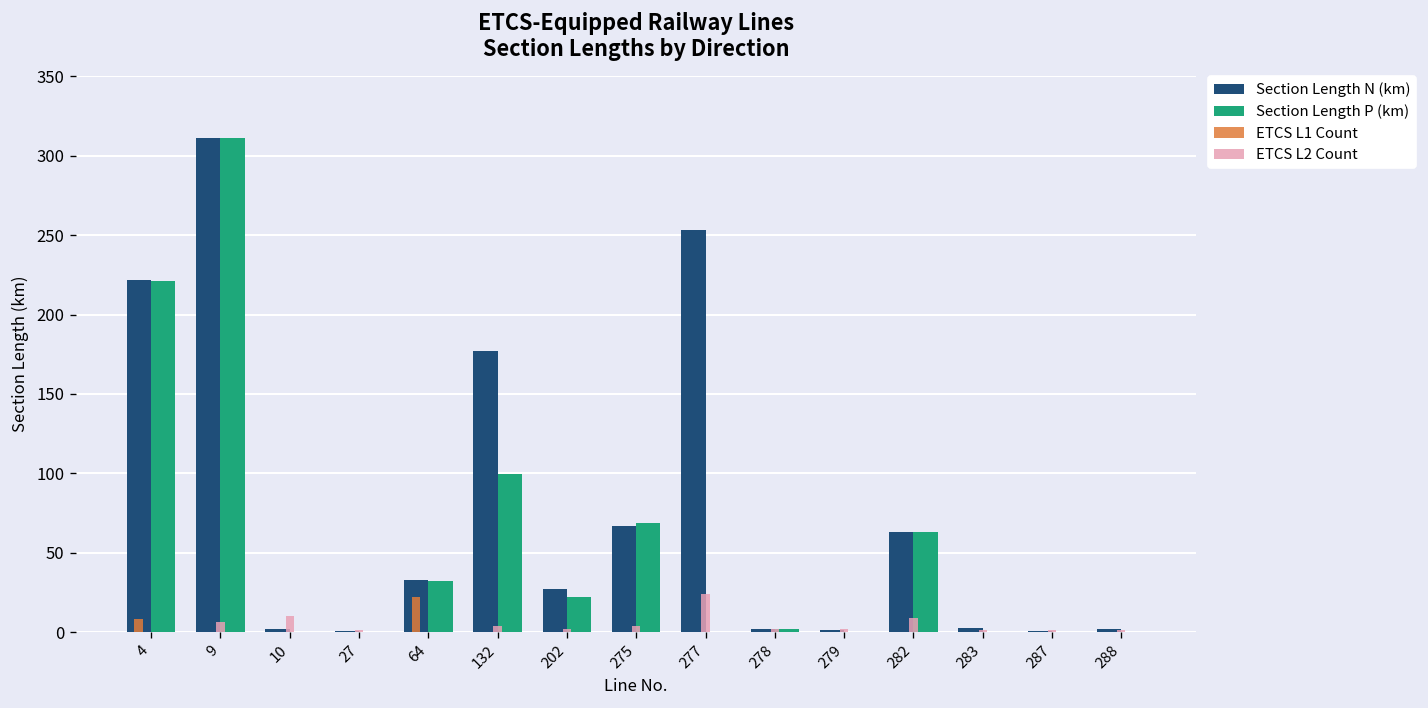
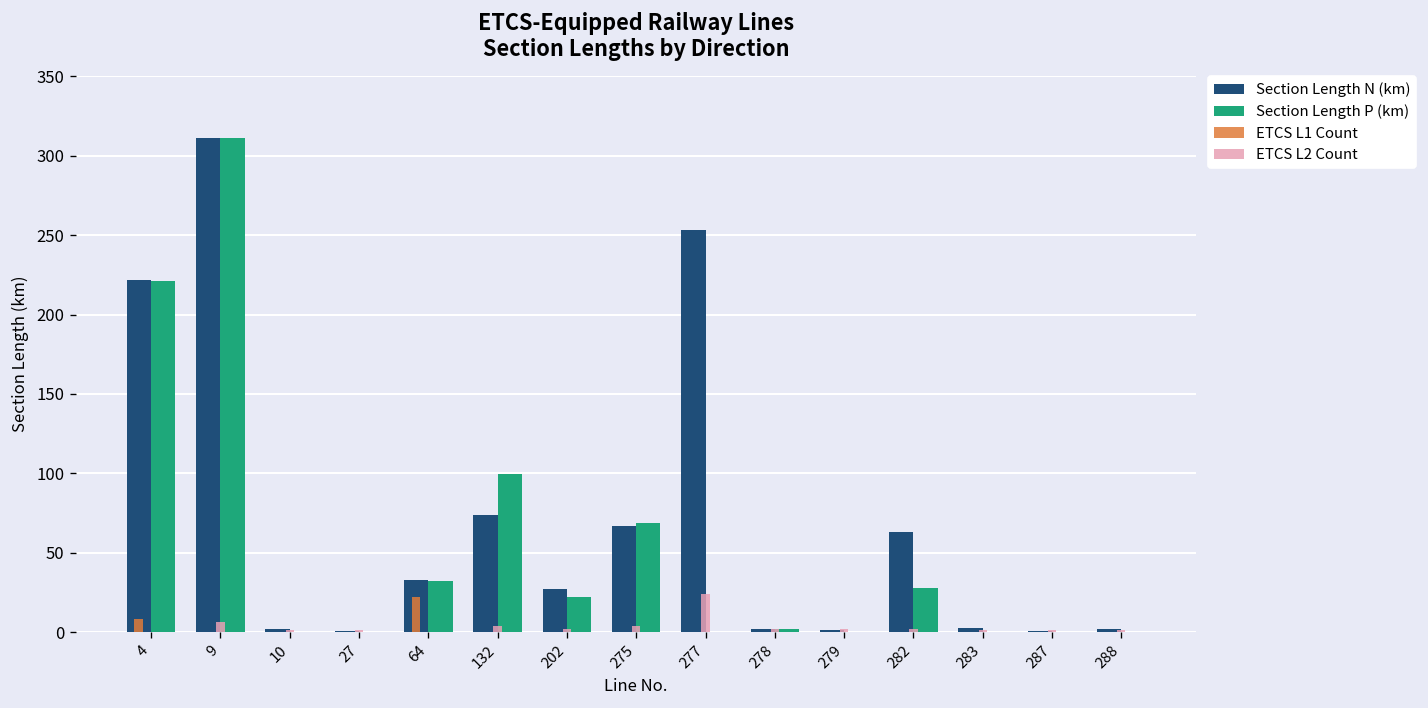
ETCS L2 Count, 10: 10 -> 1
Section Length N (km), 132: 177 -> 74
ETCS L2 Count, 282: 9 -> 2
Section Length P (km), 282: 63 -> 28
